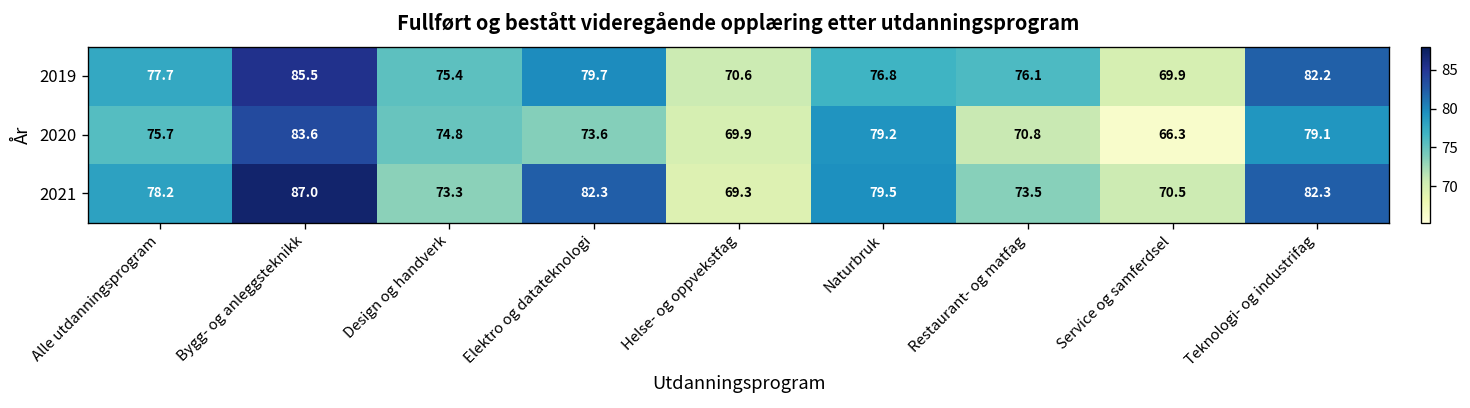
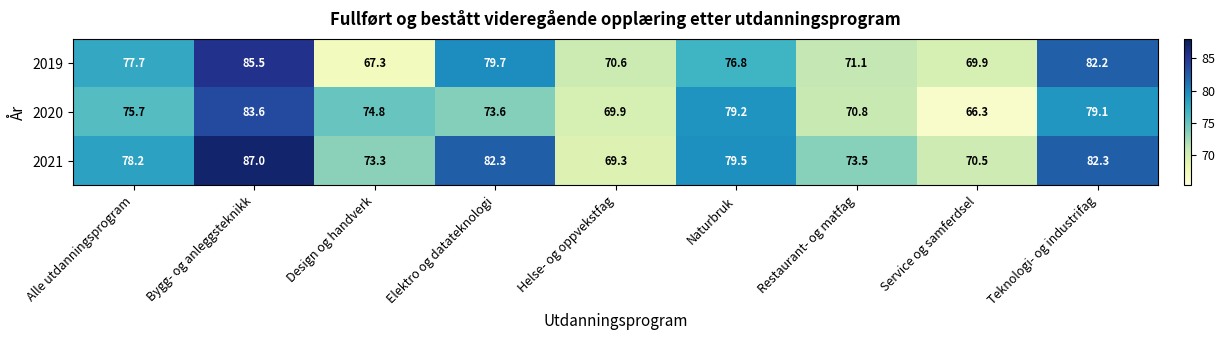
2019, Design og handverk: 75.4 -> 67.3
2019, Restaurant- og matfag: 76.1 -> 71.1
